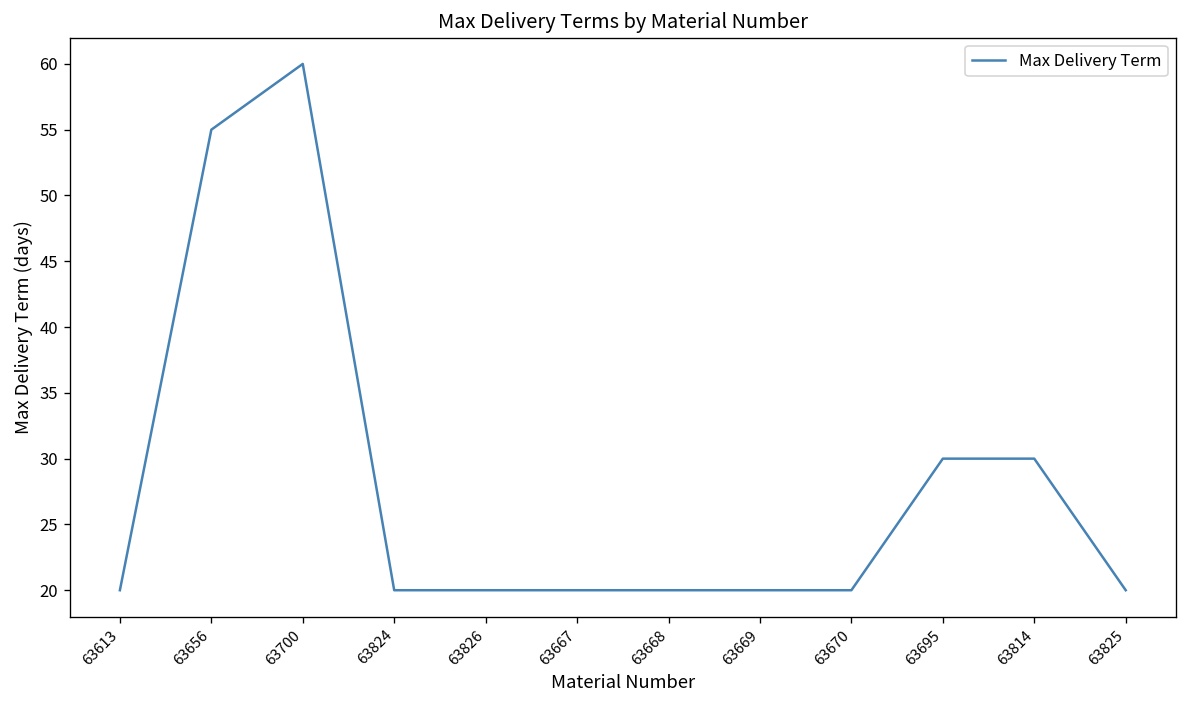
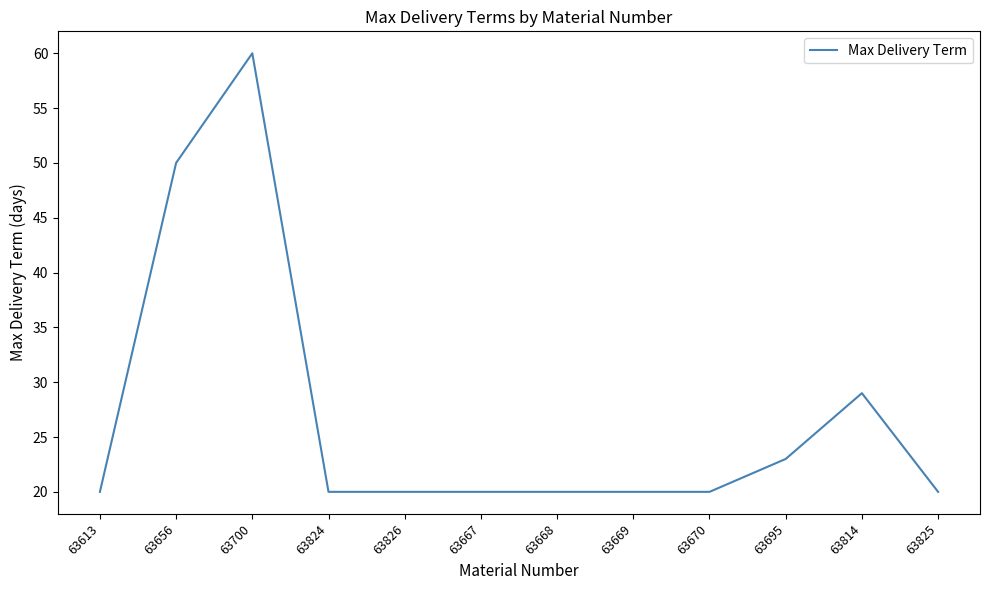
63656: 55 -> 50
63695: 30 -> 23
63814: 30 -> 29
